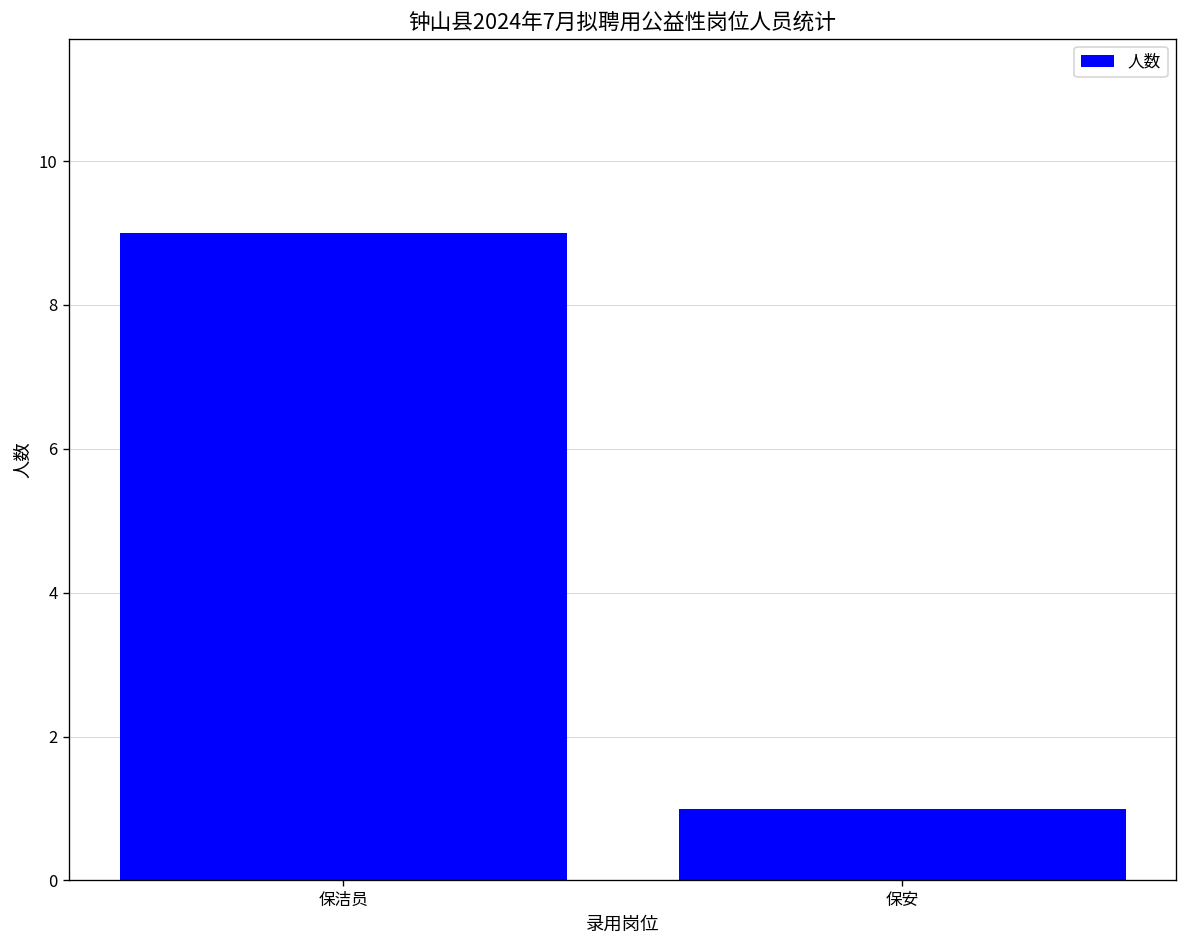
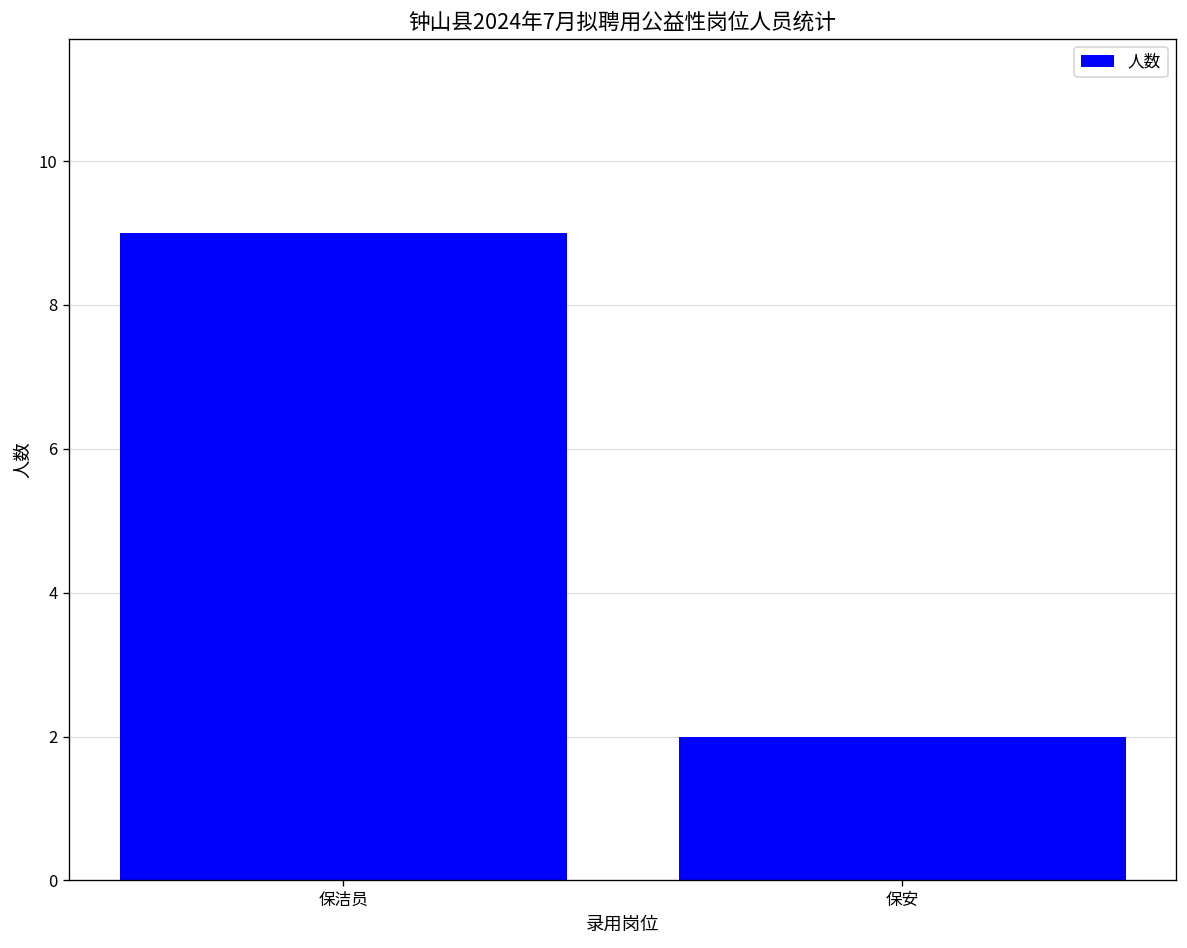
保安: 1 -> 2
